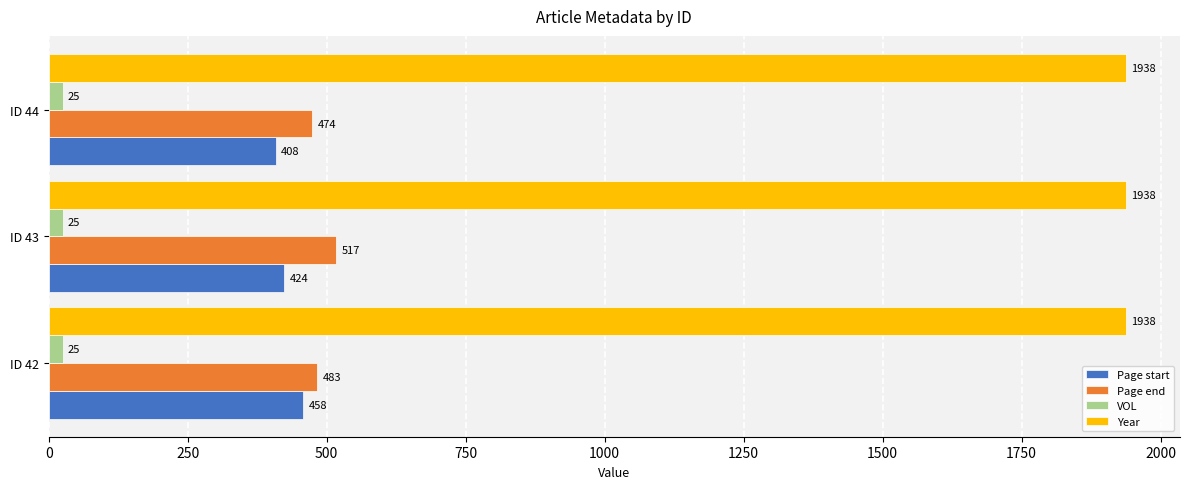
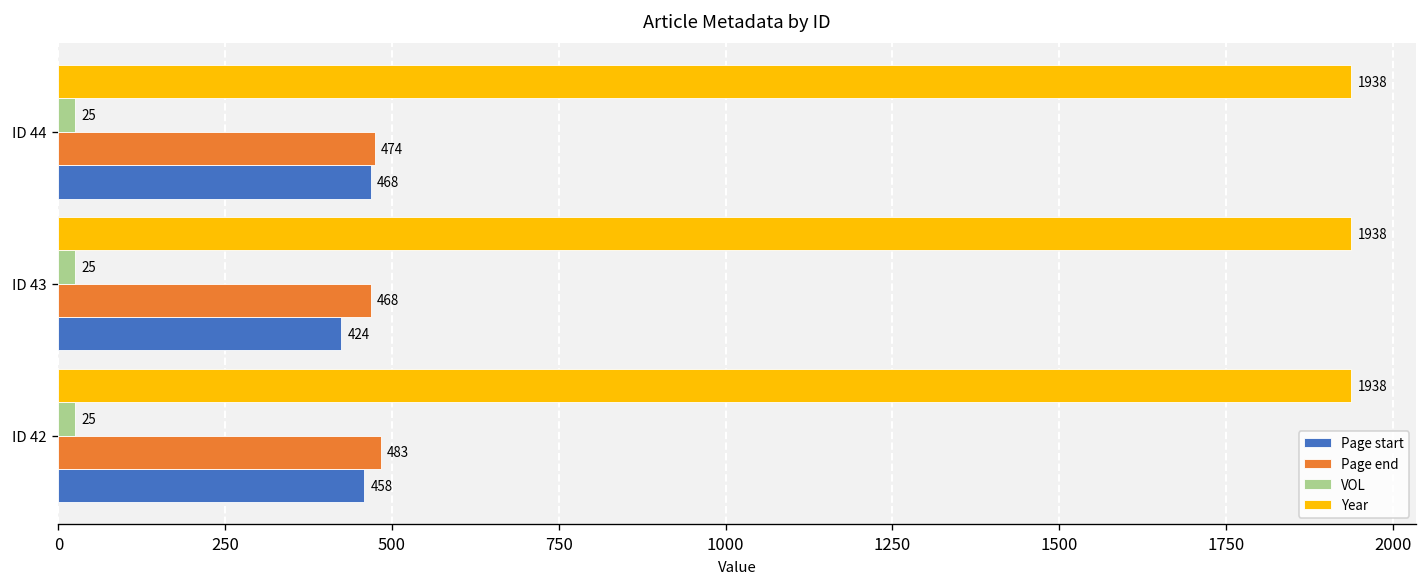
Page start, ID 44: 408 -> 468
Page end, ID 43: 517 -> 468
